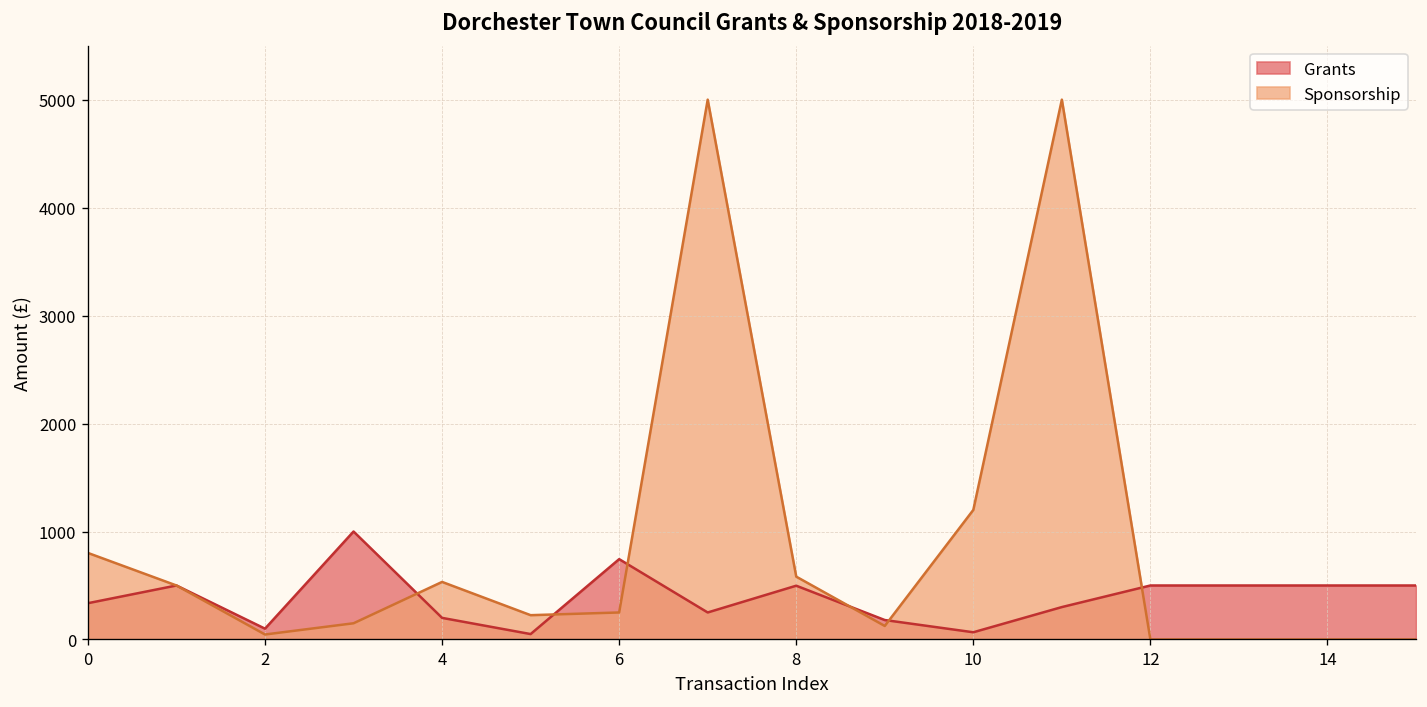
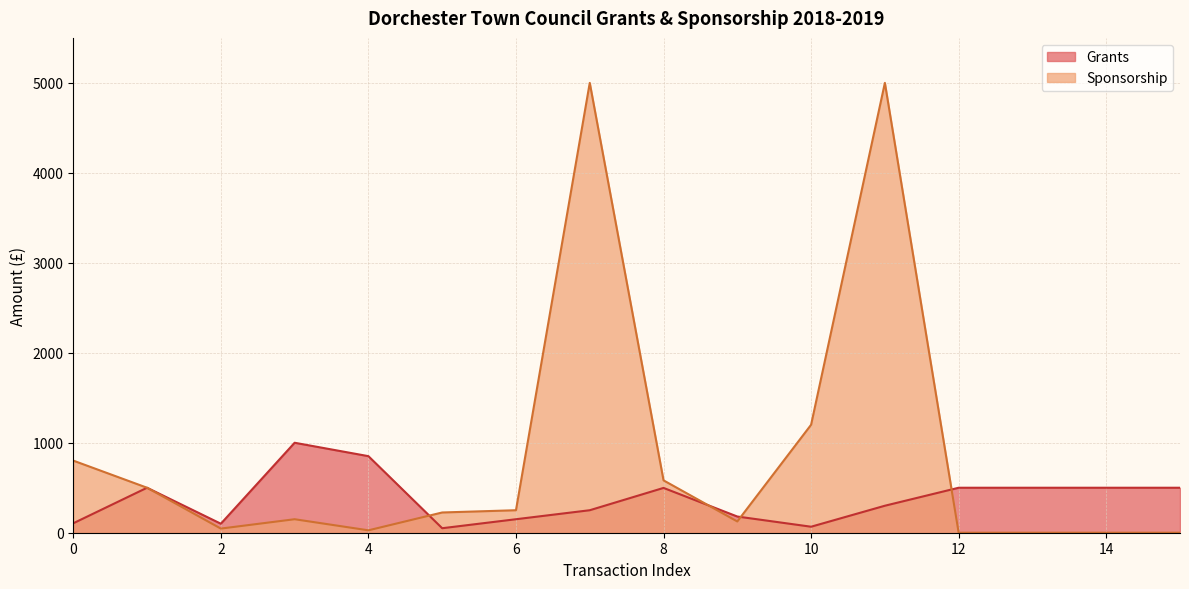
Grants, 0: 300 -> 100
Grants, 4: 200 -> 900
Sponsorship, 4: 500 -> 0
Grants, 6: 700 -> 200
